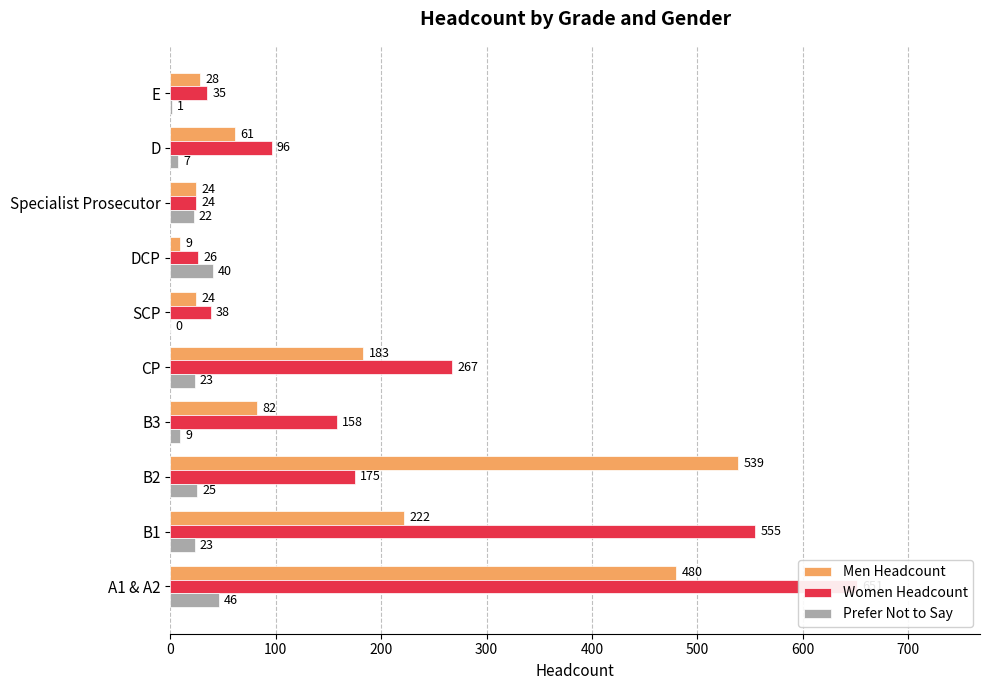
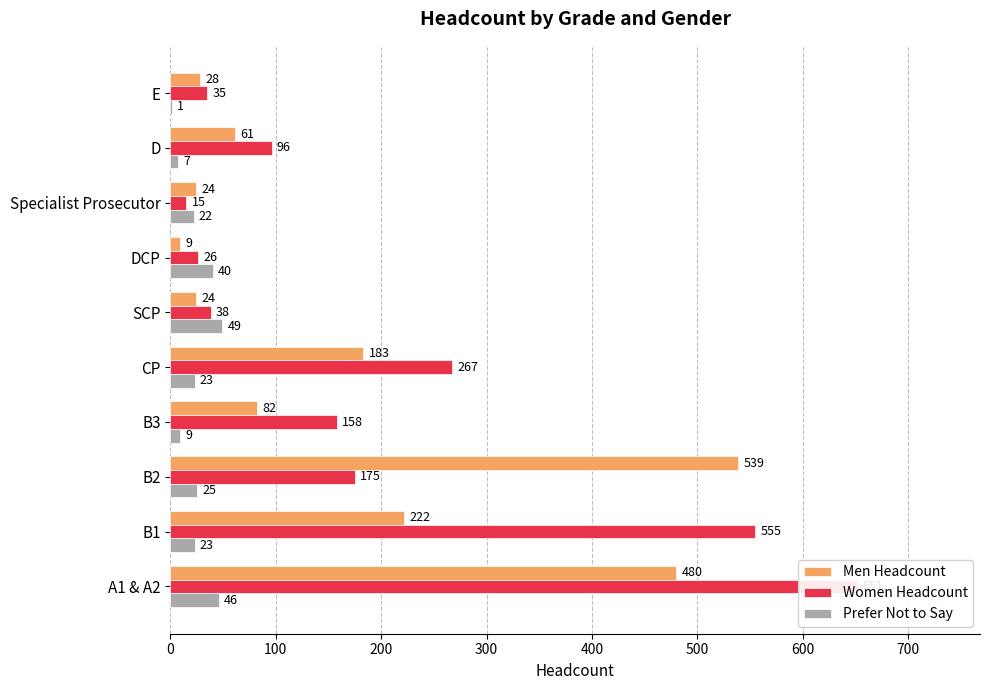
Women Headcount, Specialist Prosecutor: 24 -> 15
Prefer Not to Say, SCP: 0 -> 49
